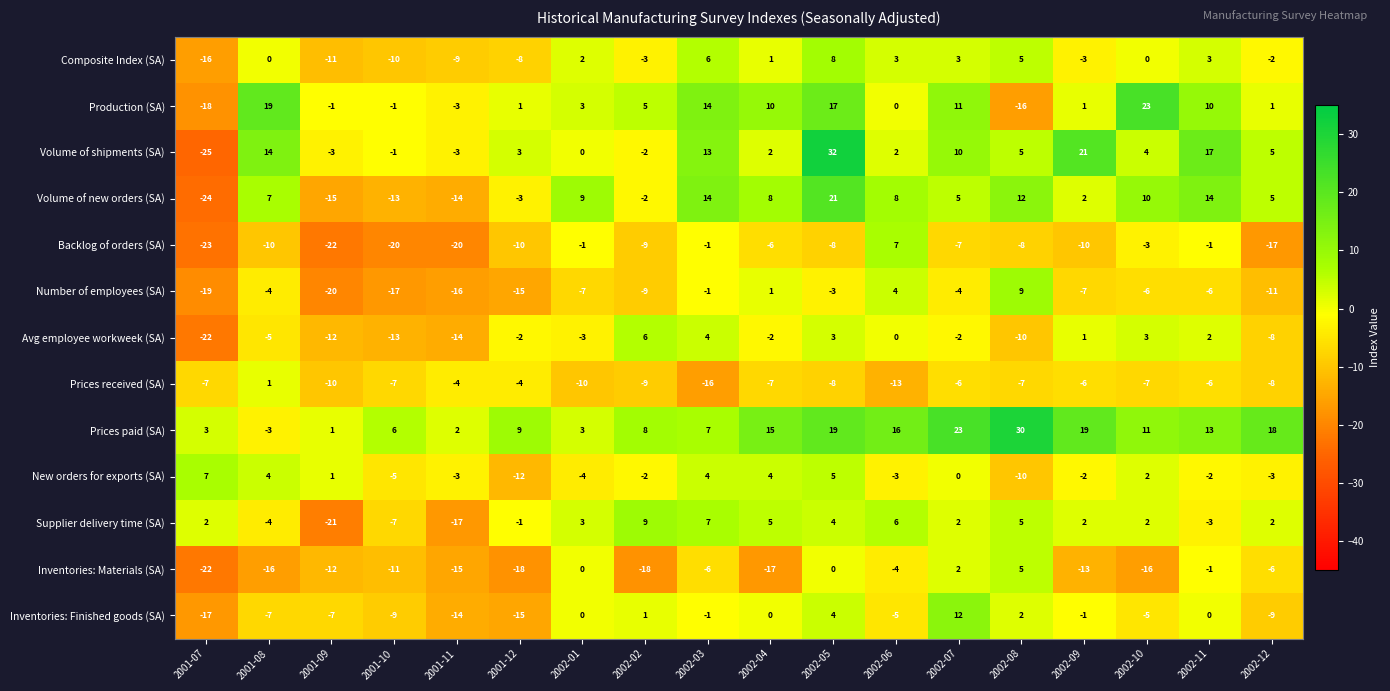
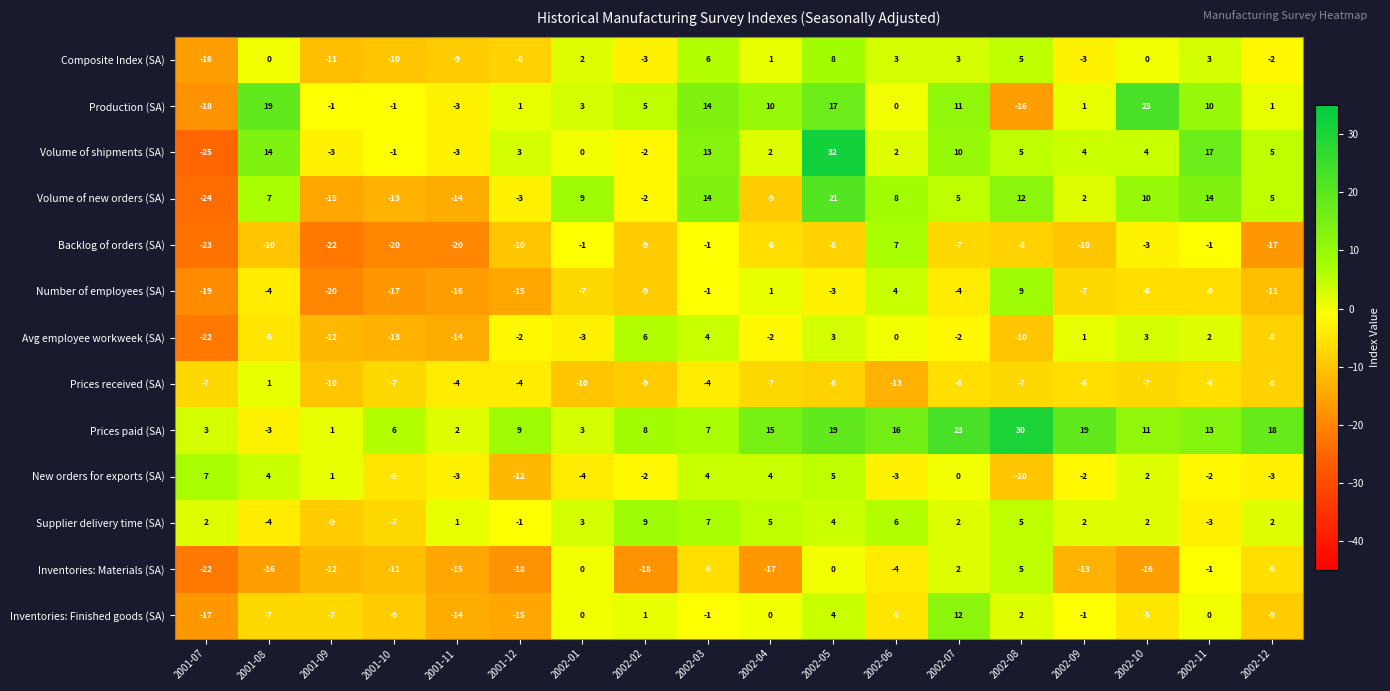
Volume of shipments (SA), 2002-09: 21 -> 4
Volume of new orders (SA), 2002-04: 8 -> -9
Prices received (SA), 2002-03: -16 -> -4
Supplier delivery time (SA), 2001-09: -21 -> -9
Supplier delivery time (SA), 2001-11: -17 -> 1
